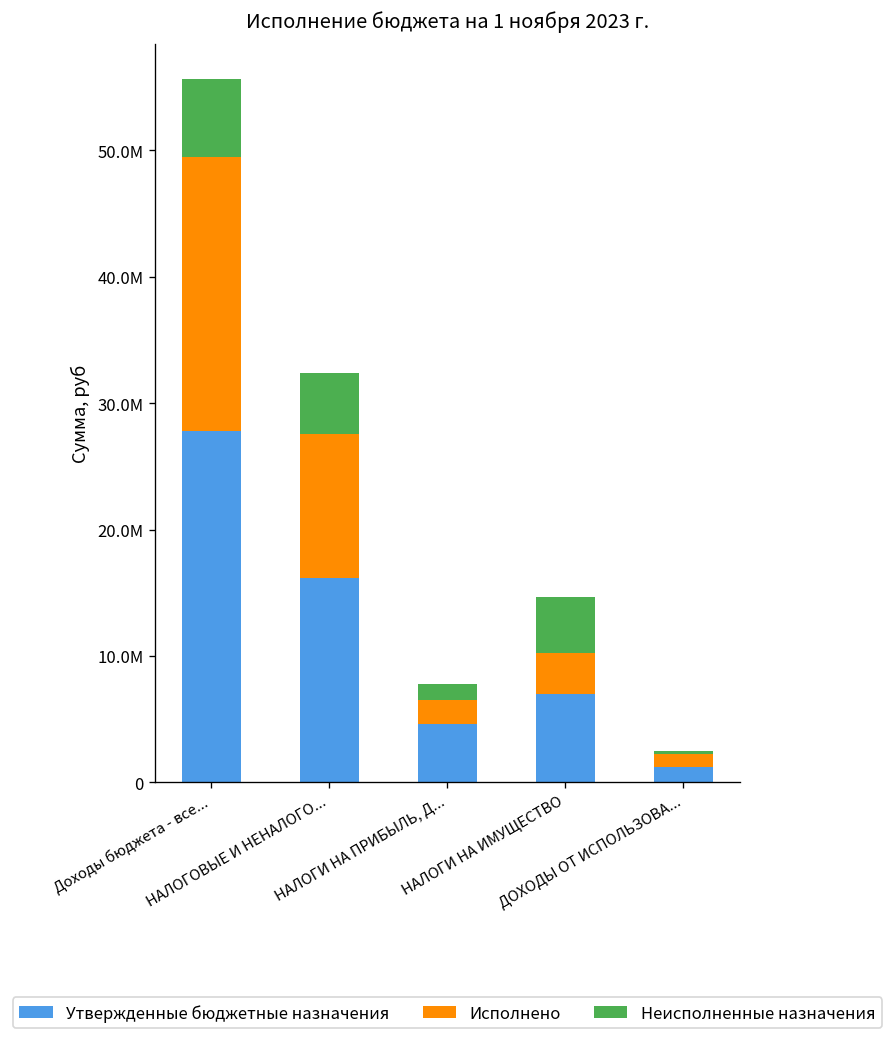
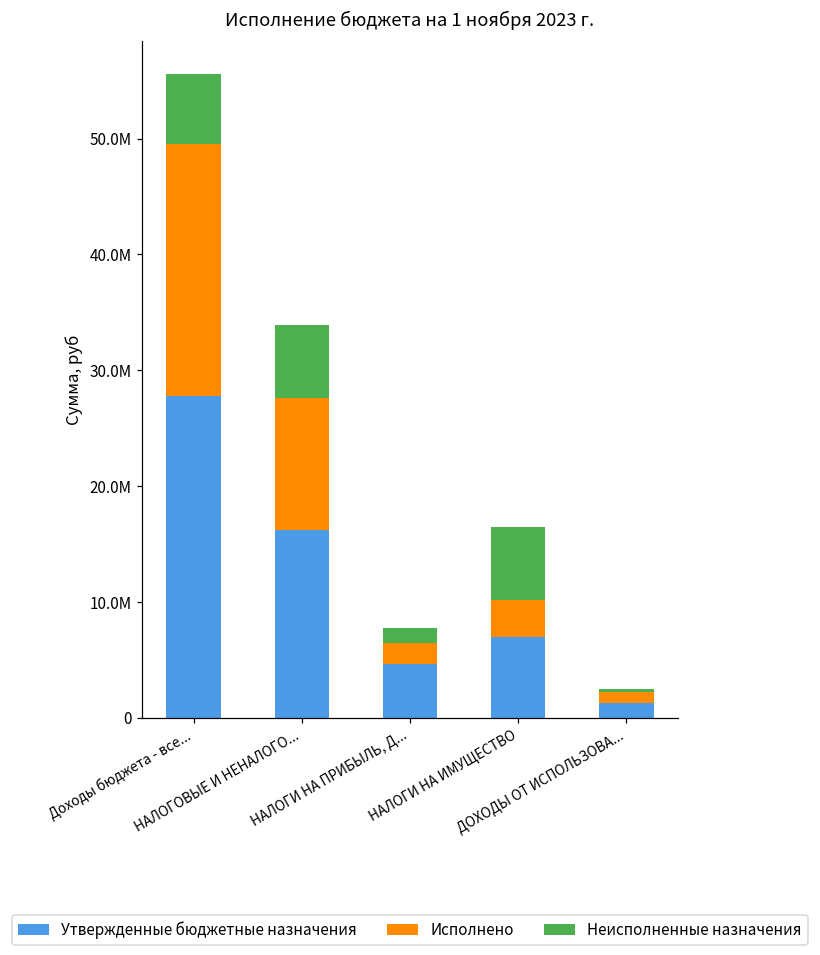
Неисполненные назначения, НАЛОГОВЫЕ И НЕНАЛОГО...: 4800000 -> 6300000
Неисполненные назначения, НАЛОГИ НА ИМУЩЕСТВО: 4500000 -> 6200000
